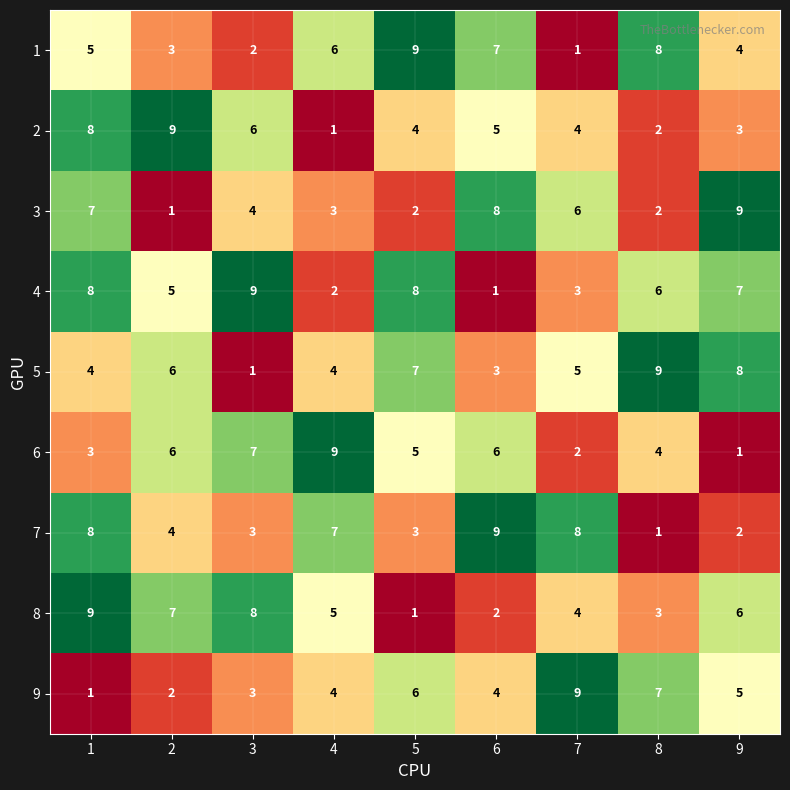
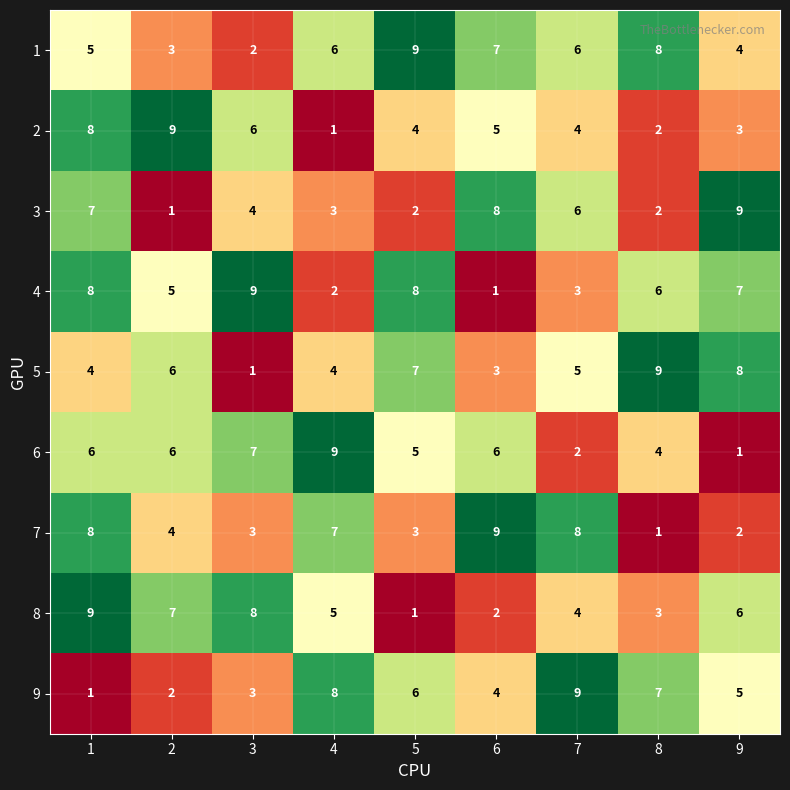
1, 7: 1 -> 6
6, 1: 3 -> 6
9, 4: 4 -> 8
